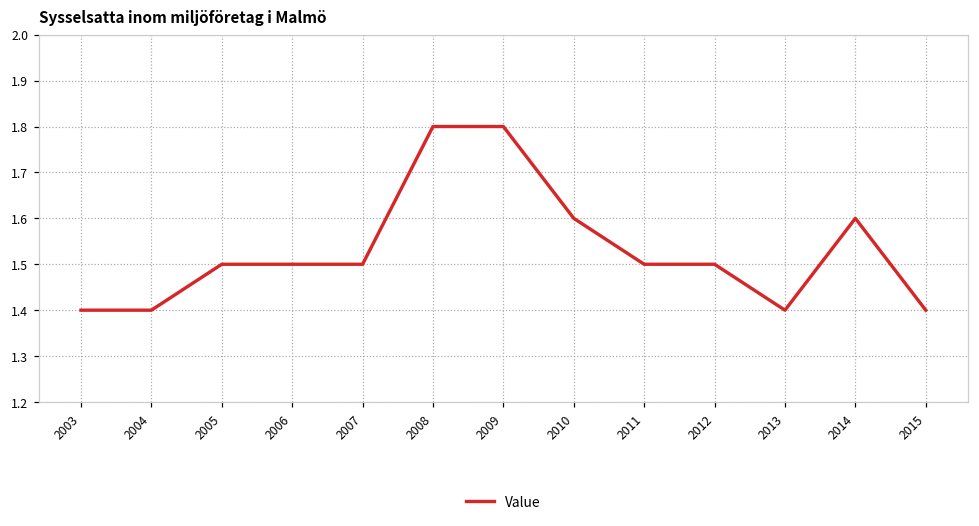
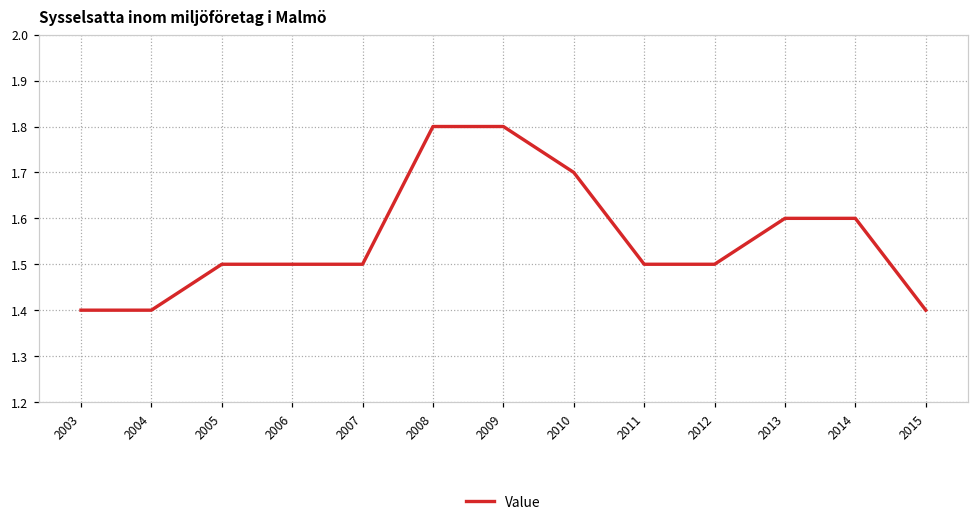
2010: 1.6 -> 1.7
2013: 1.4 -> 1.6
